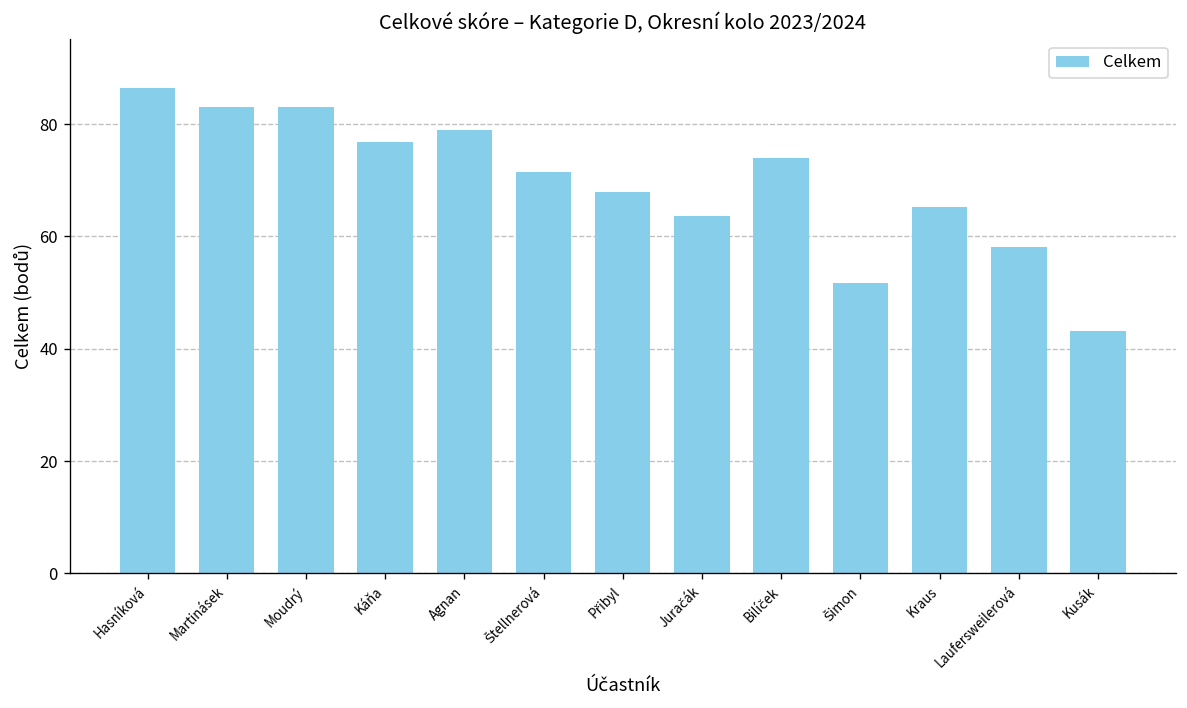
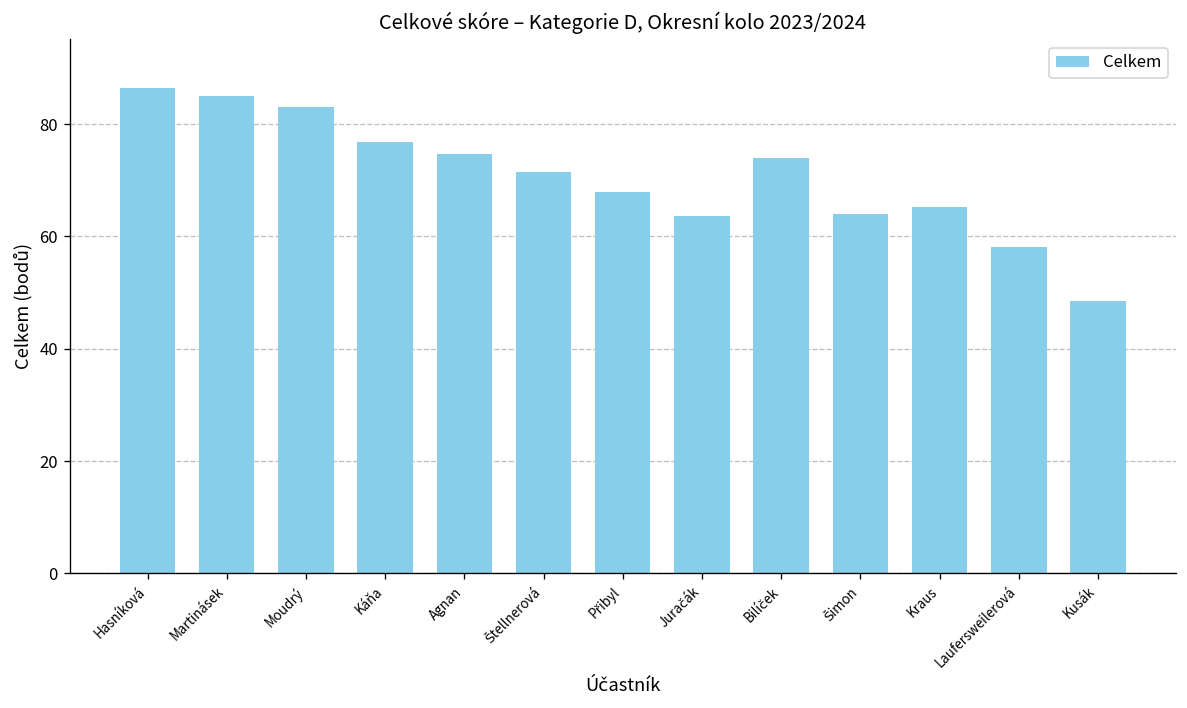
Martinásek: 83 -> 85
Agnan: 79 -> 75
Šimon: 52 -> 64
Kusák: 43 -> 49
